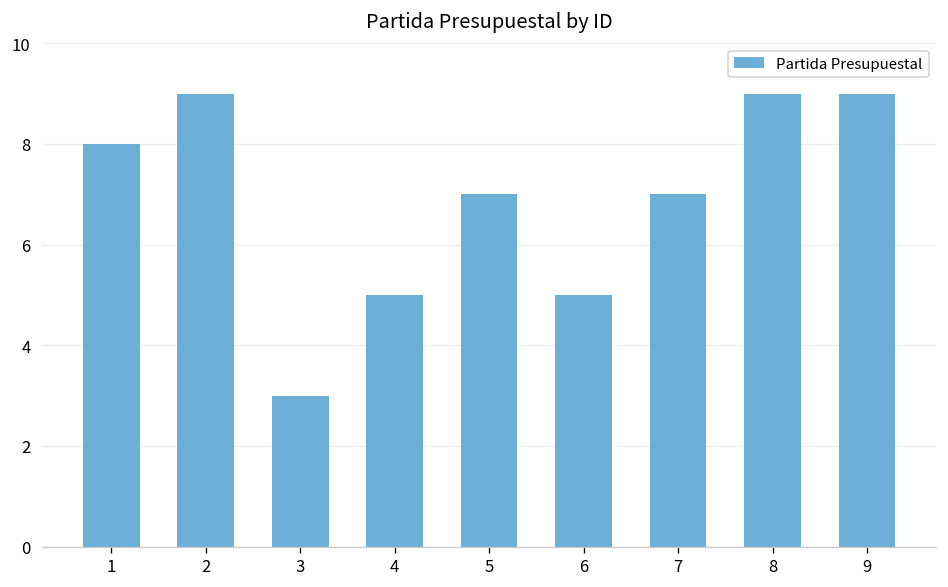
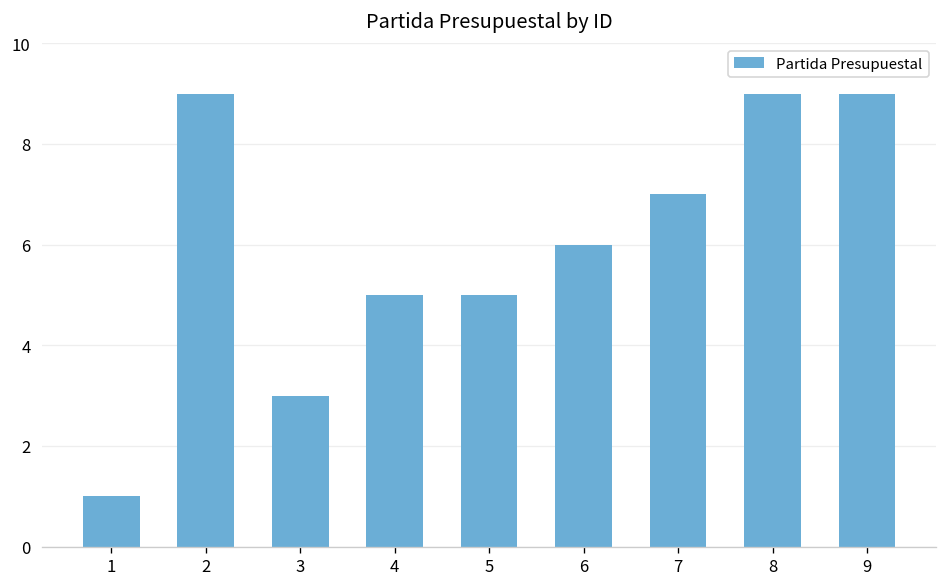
1: 8 -> 1
5: 7 -> 5
6: 5 -> 6
